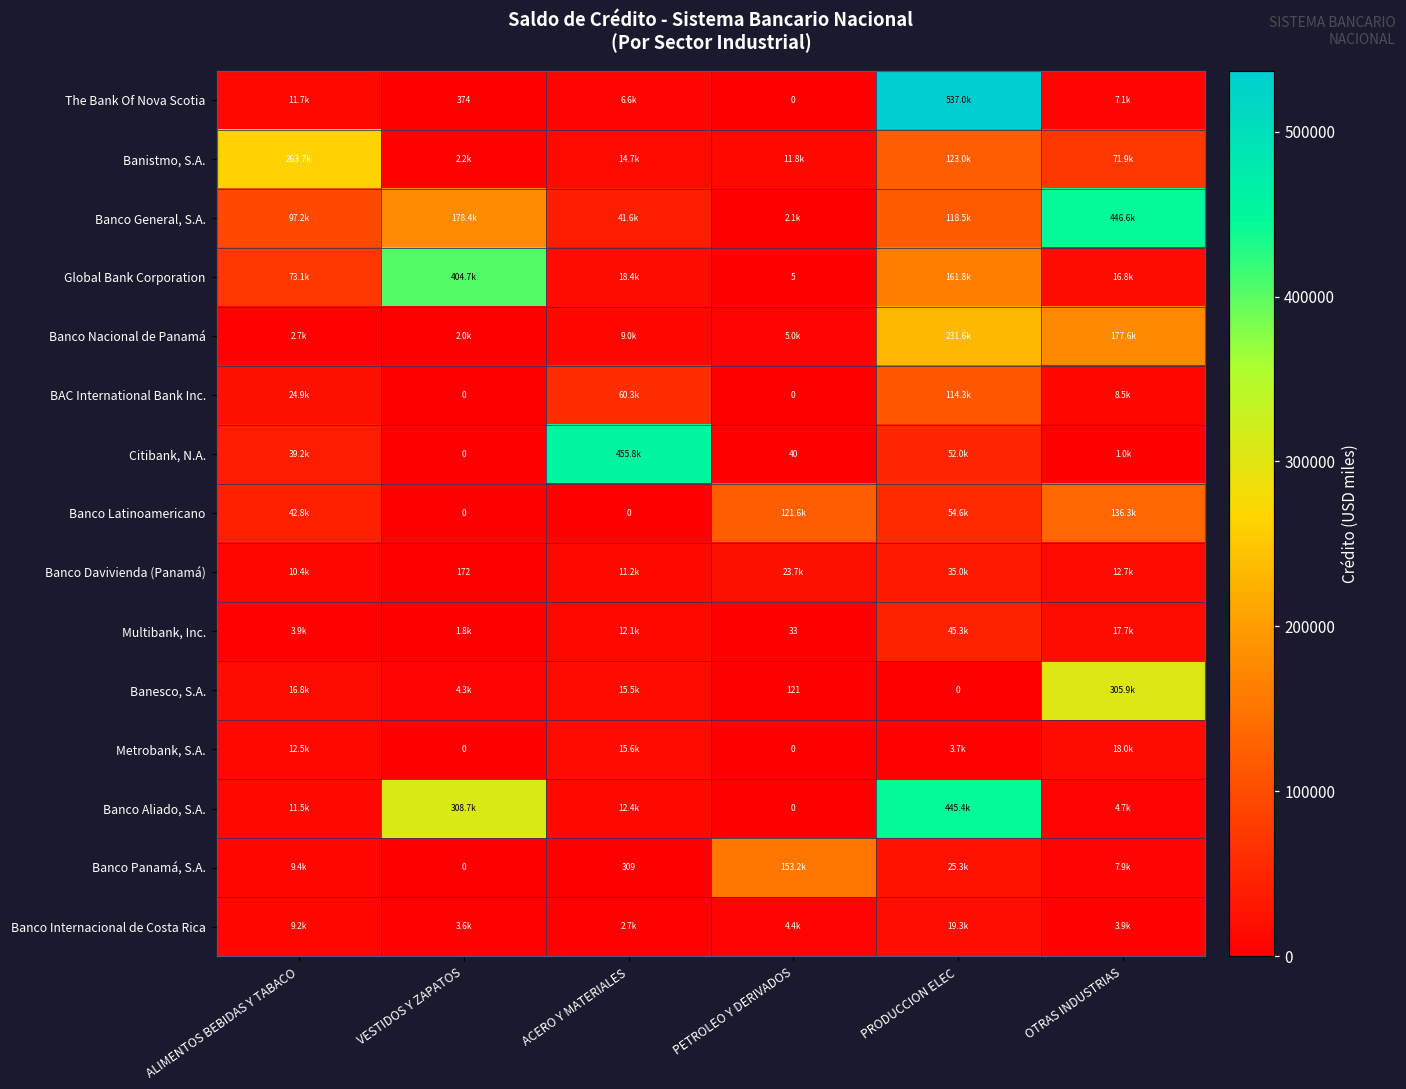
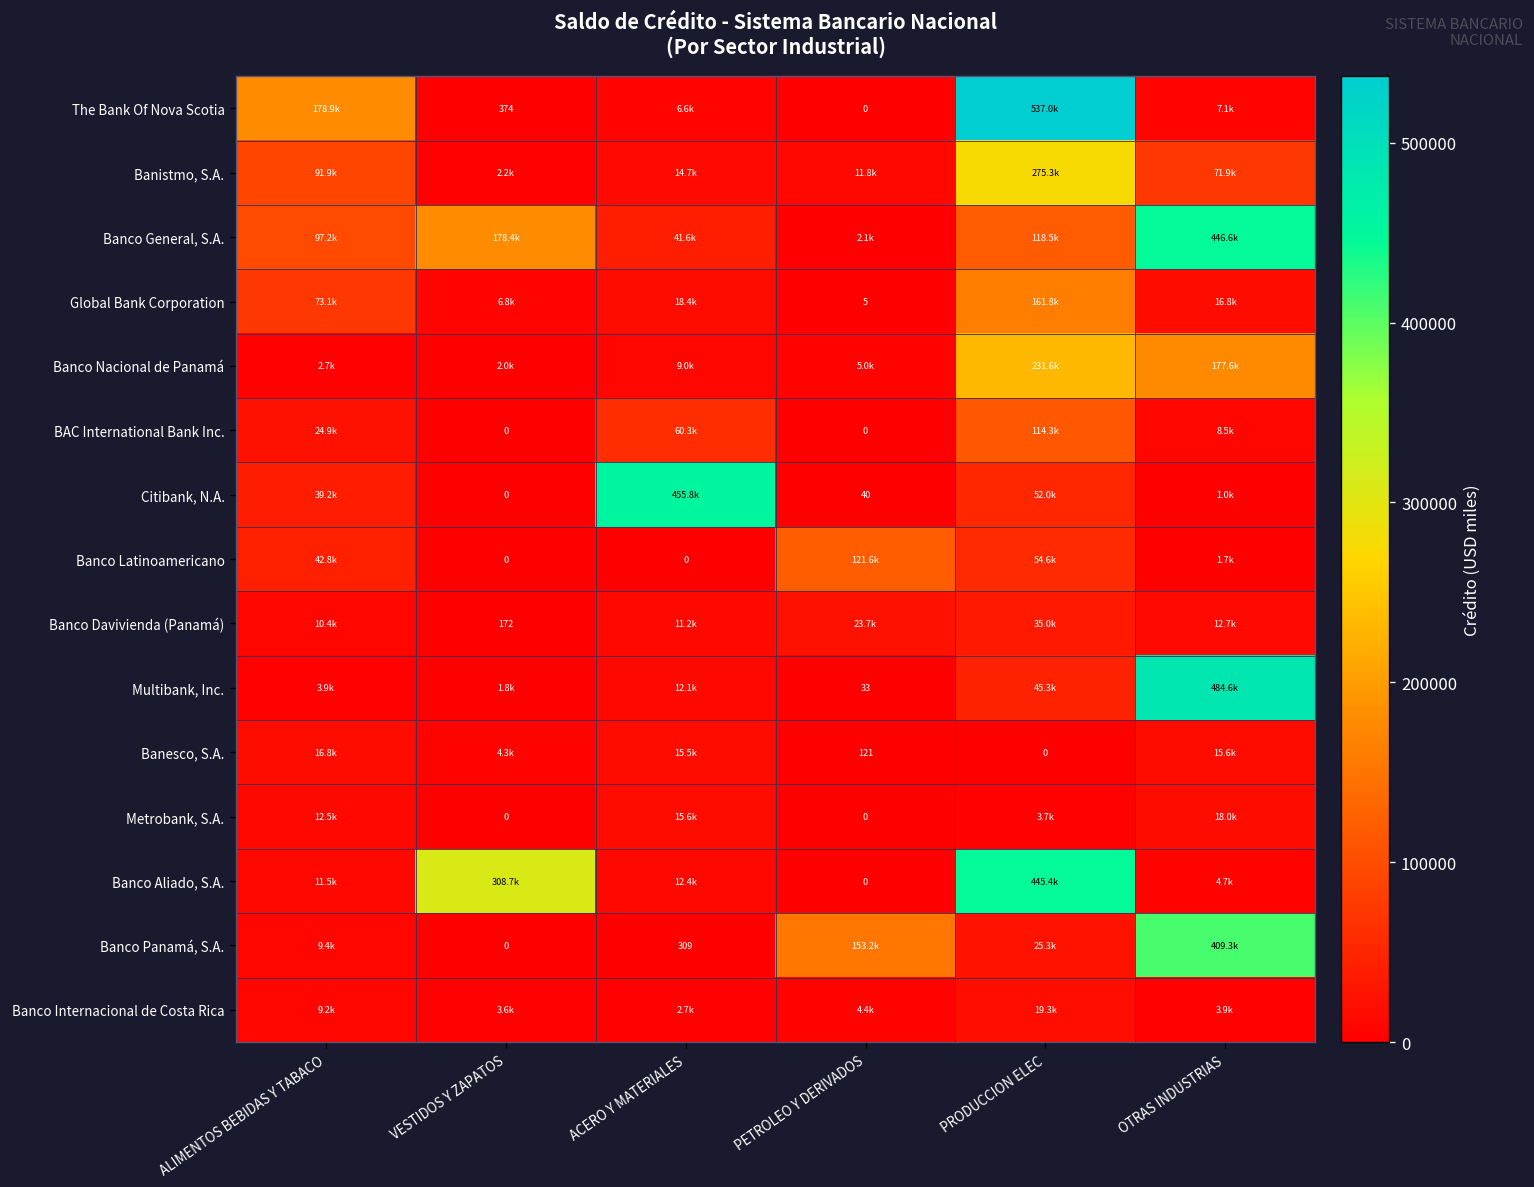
The Bank Of Nova Scotia, ALIMENTOS BEBIDAS Y TABACO: 11.7k -> 178.9k
Banistmo, S.A., ALIMENTOS BEBIDAS Y TABACO: 263.7k -> 91.9k
Banistmo, S.A., PRODUCCION ELEC: 123.0k -> 275.3k
Global Bank Corporation, VESTIDOS Y ZAPATOS: 404.7k -> 6.8k
Banco Latinoamericano, OTRAS INDUSTRIAS: 136.3k -> 1.7k
Multibank, Inc., OTRAS INDUSTRIAS: 17.7k -> 484.6k
Banesco, S.A., OTRAS INDUSTRIAS: 305.9k -> 15.6k
Banco Panamá, S.A., OTRAS INDUSTRIAS: 7.9k -> 409.3k
